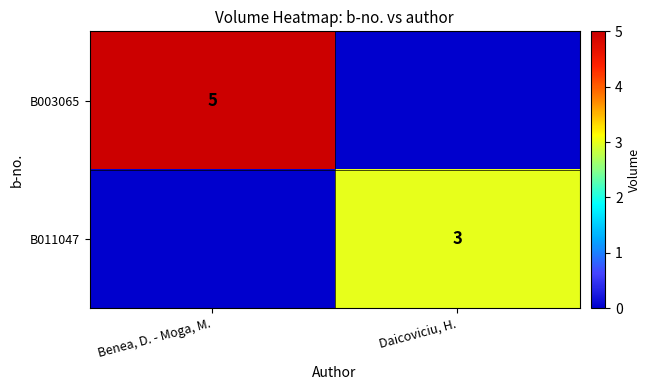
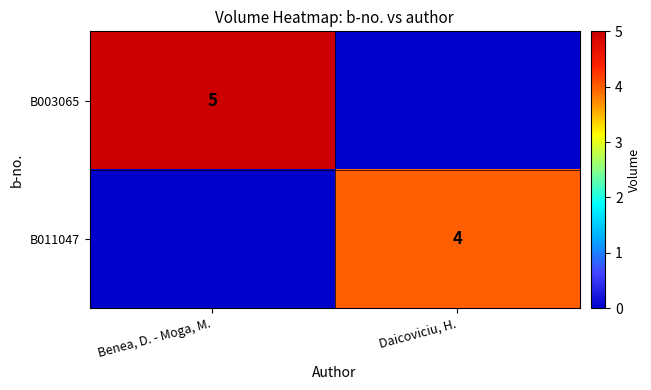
B011047, Daicoviciu, H.: 3 -> 4
